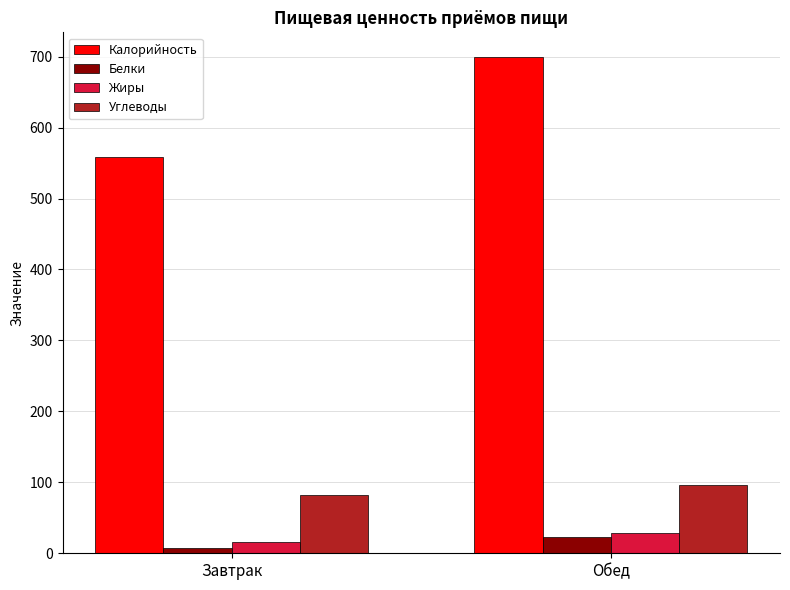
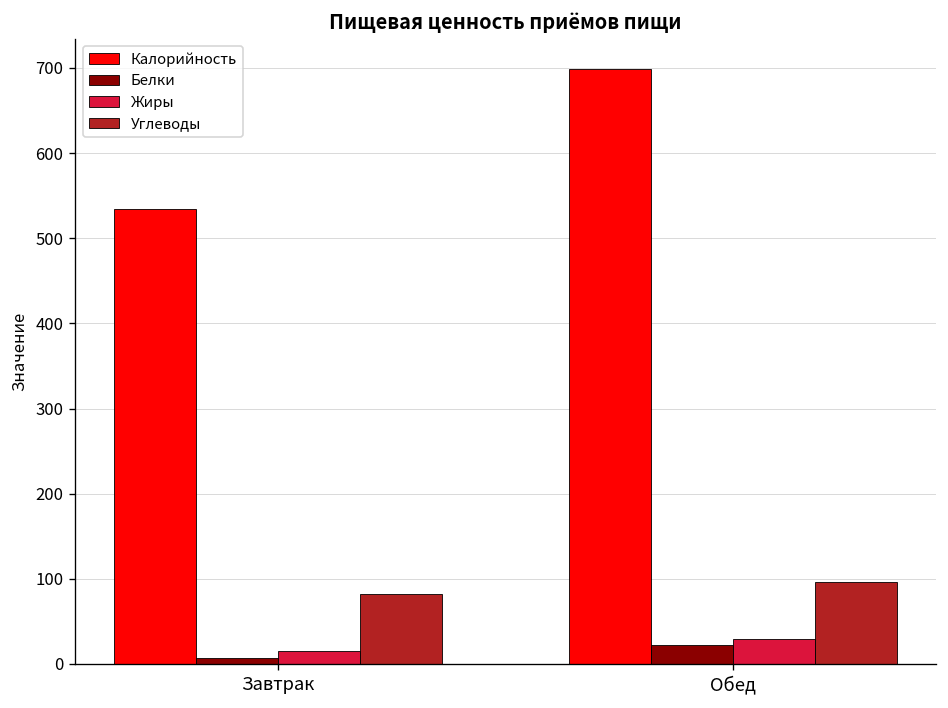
Калорийность, Завтрак: 560 -> 530
